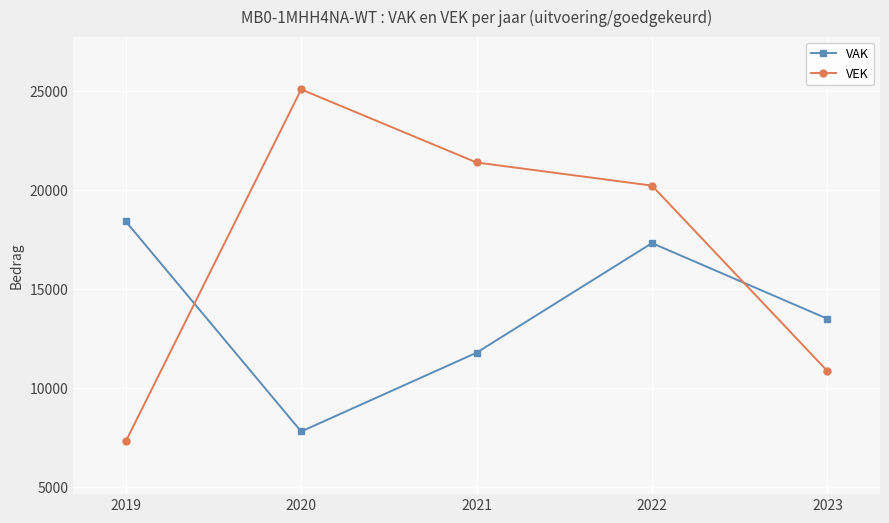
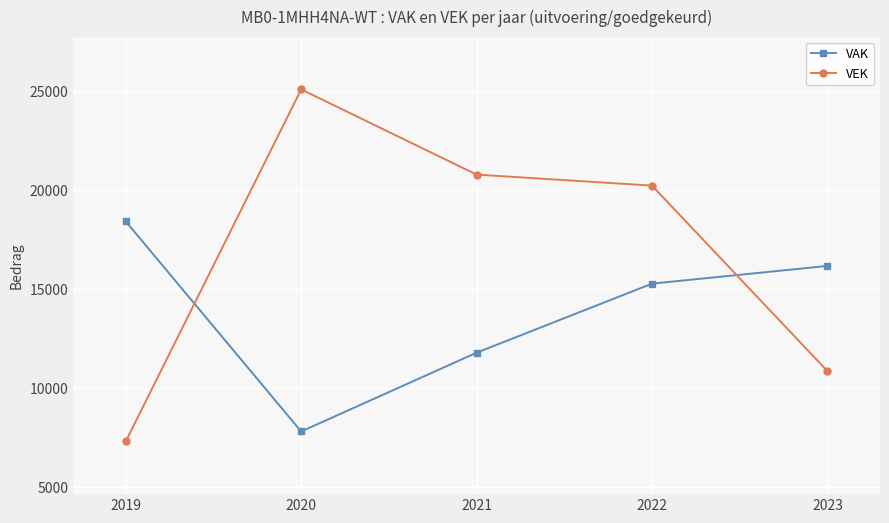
VEK, 2021: 21400 -> 20800
VAK, 2022: 17300 -> 15300
VAK, 2023: 13500 -> 16200
